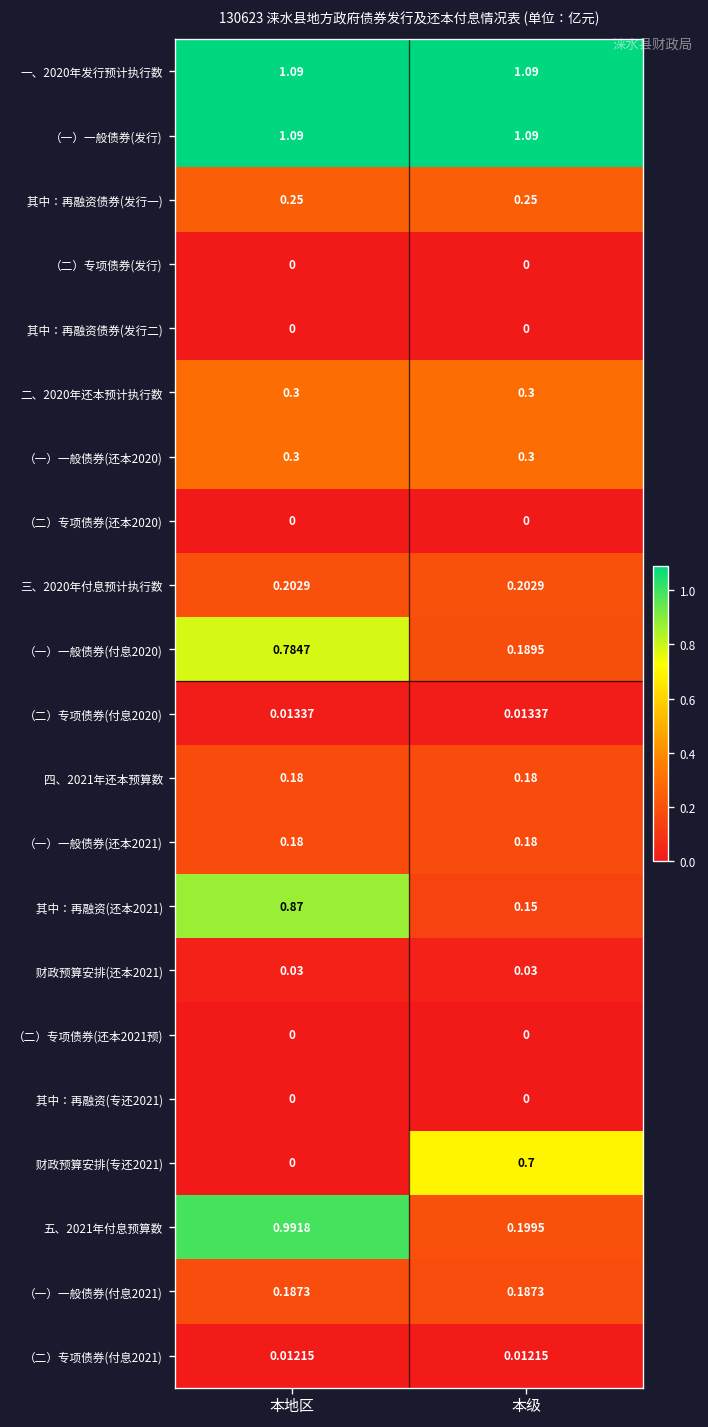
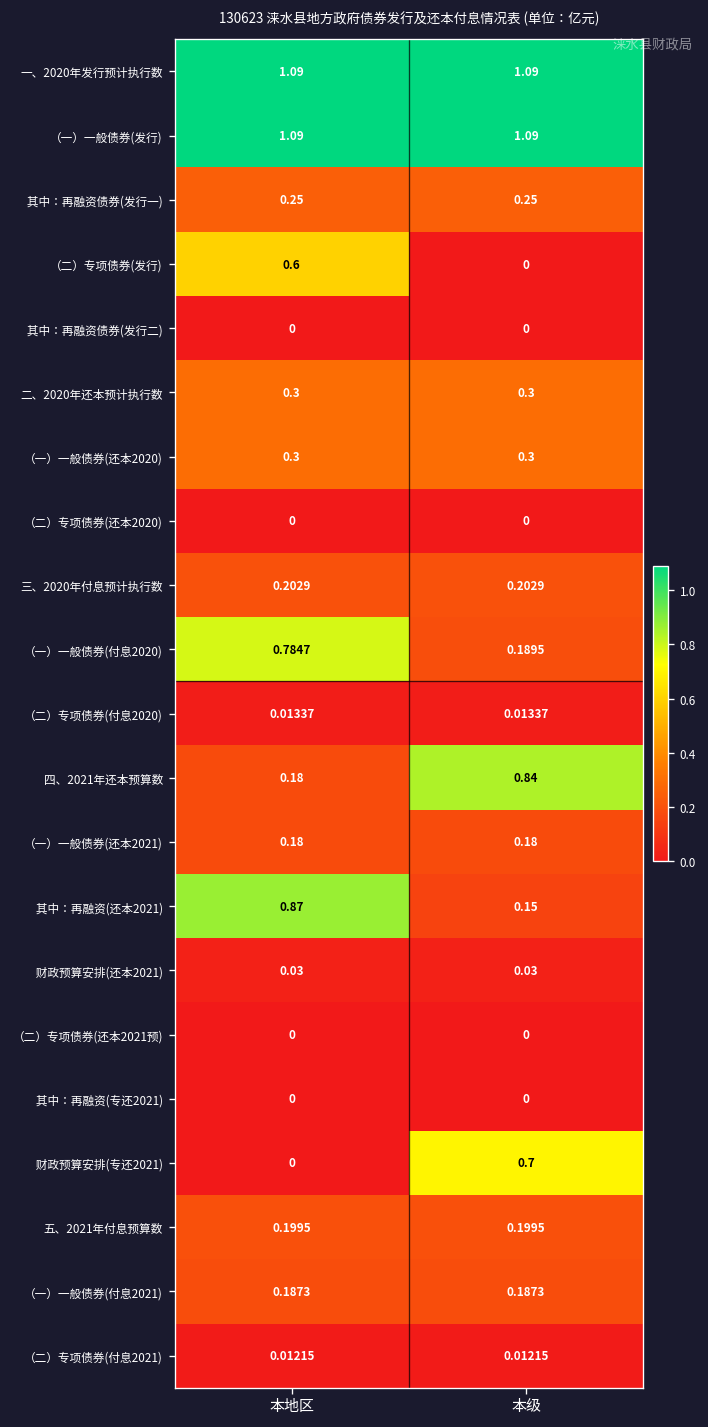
（二）专项债券(发行), 本地区: 0 -> 0.6
四、2021年还本预算数, 本级: 0.18 -> 0.84
五、2021年付息预算数, 本地区: 0.9918 -> 0.1995
